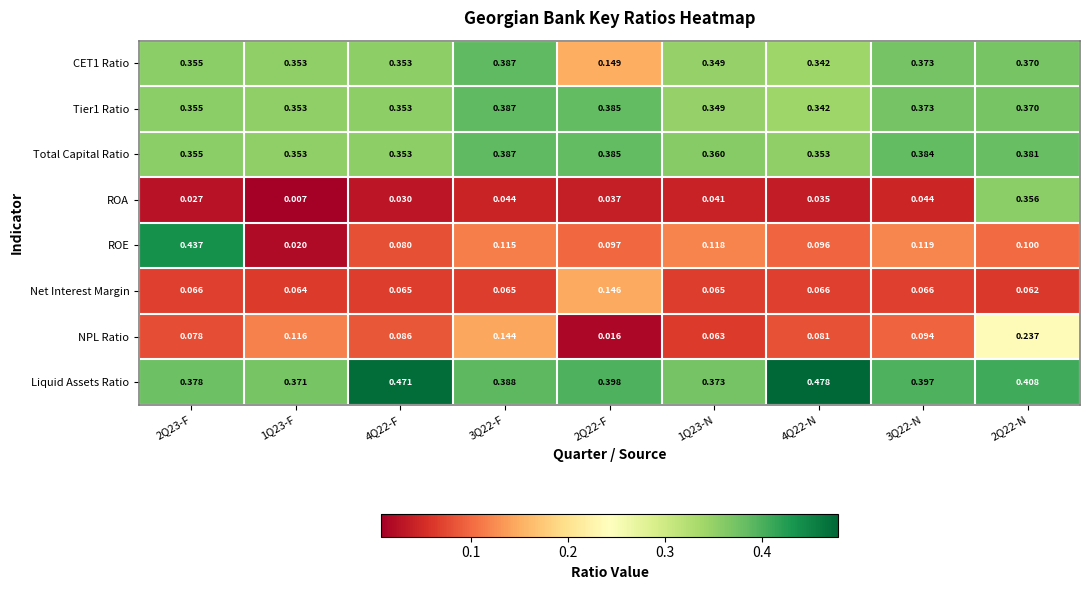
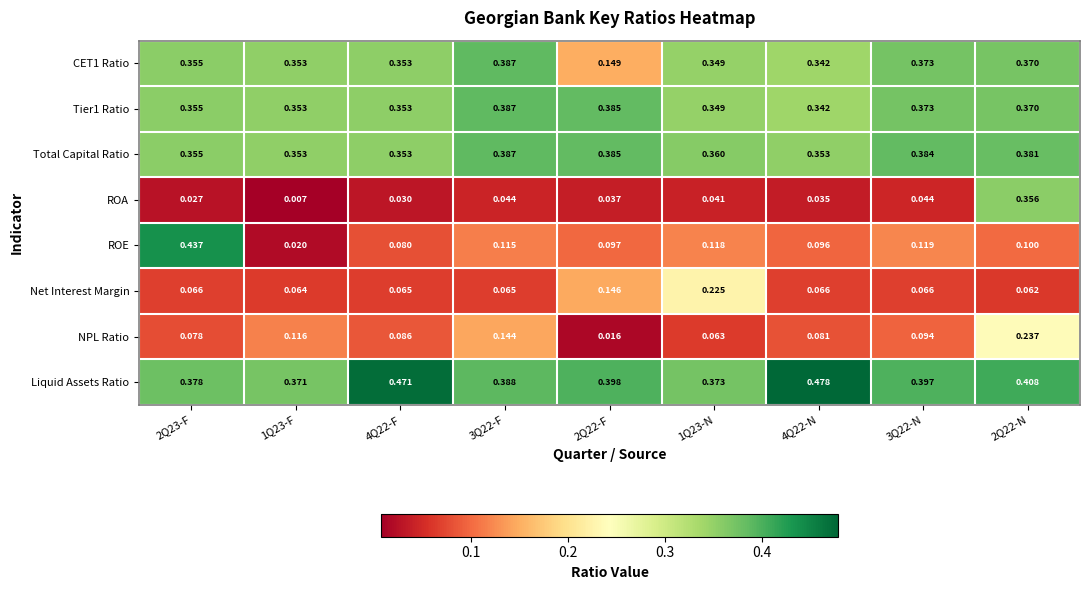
Net Interest Margin, 1Q23-N: 0.065 -> 0.225
